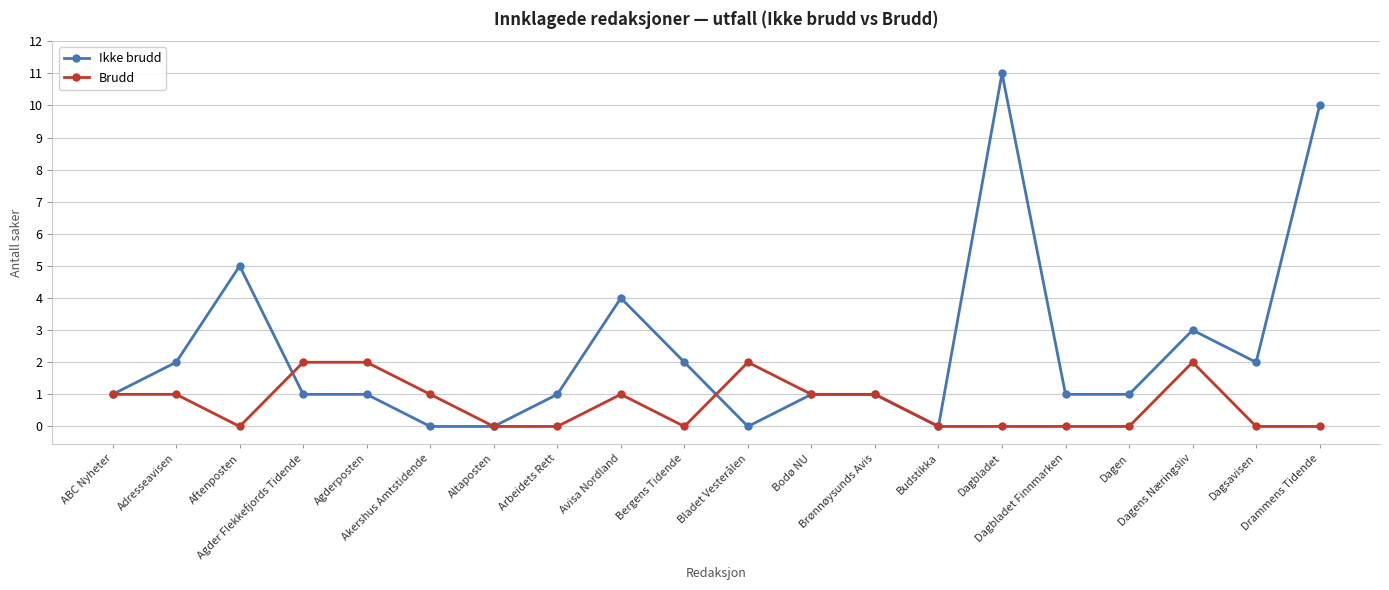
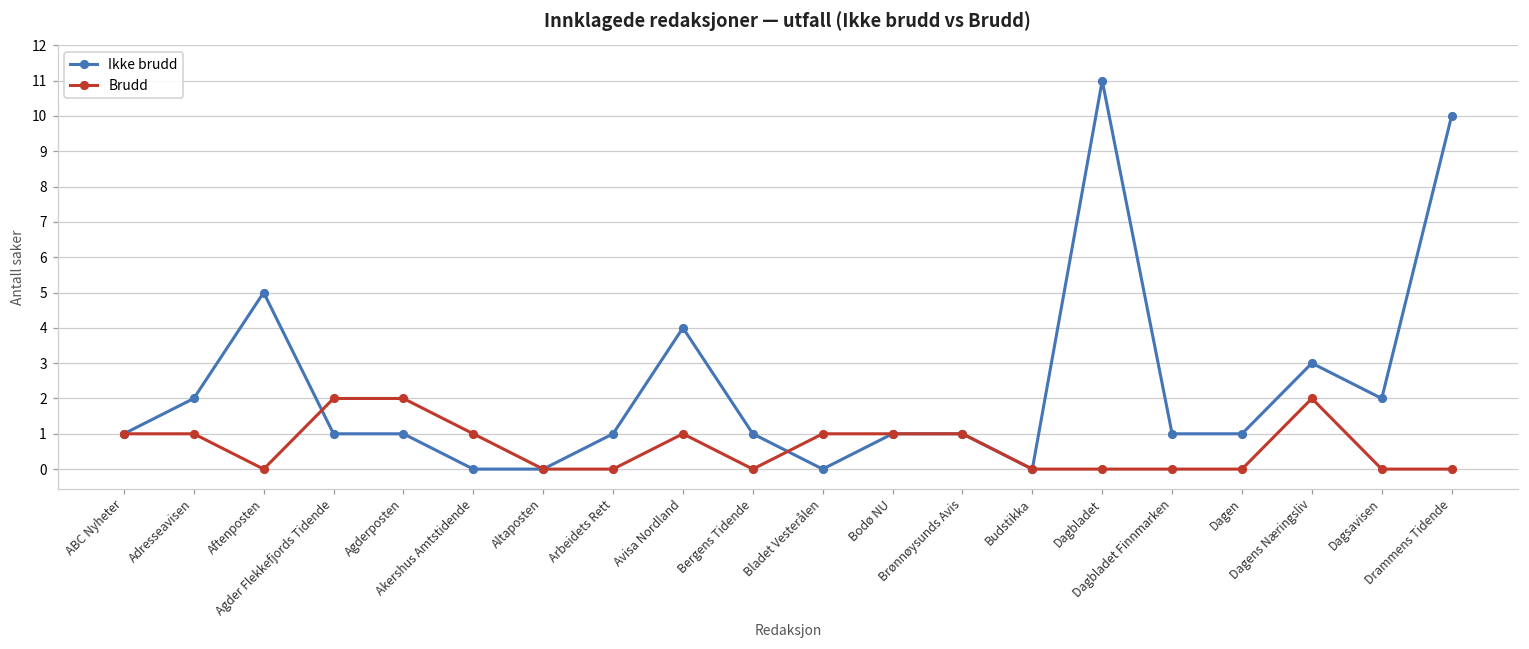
Ikke brudd, Bergens Tidende: 2 -> 1
Brudd, Bladet Vesterålen: 2 -> 1
